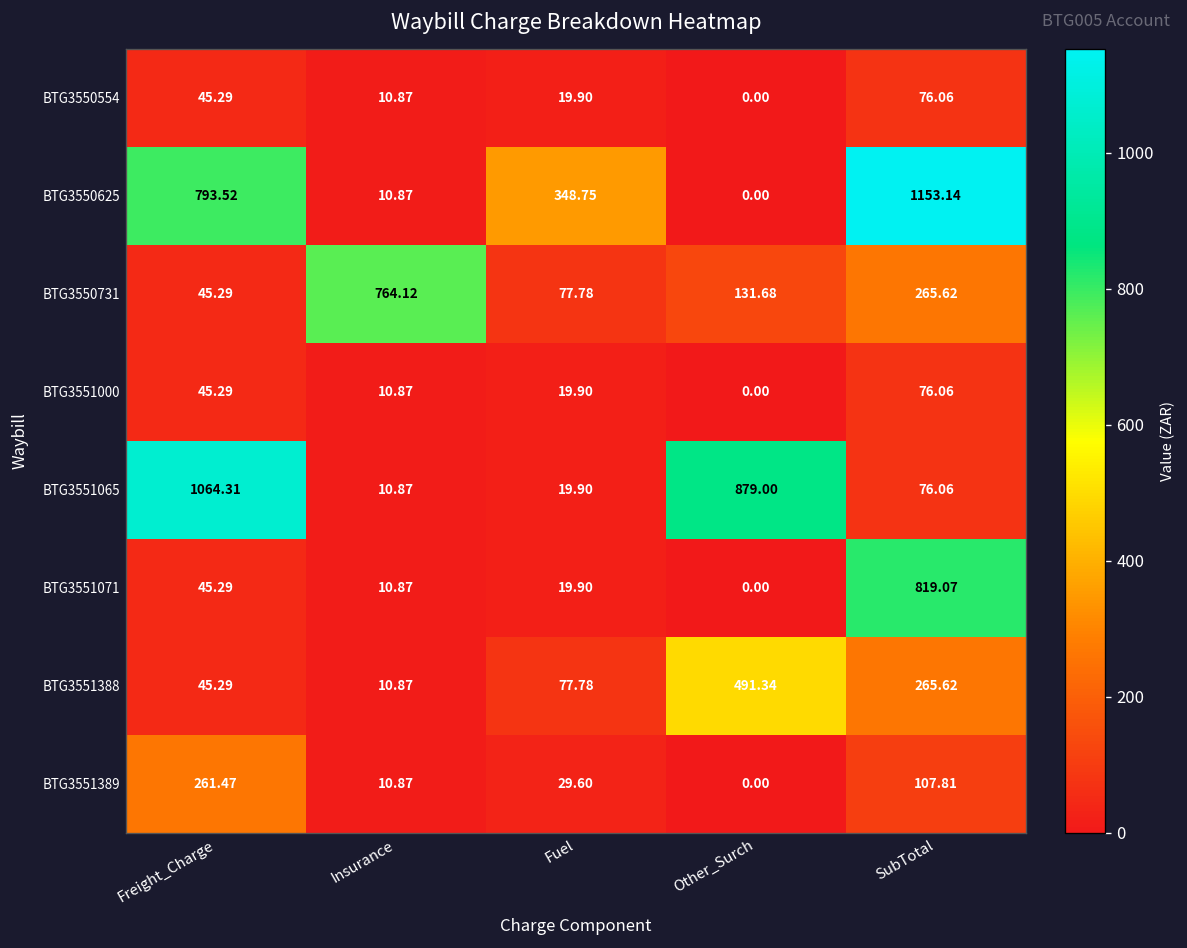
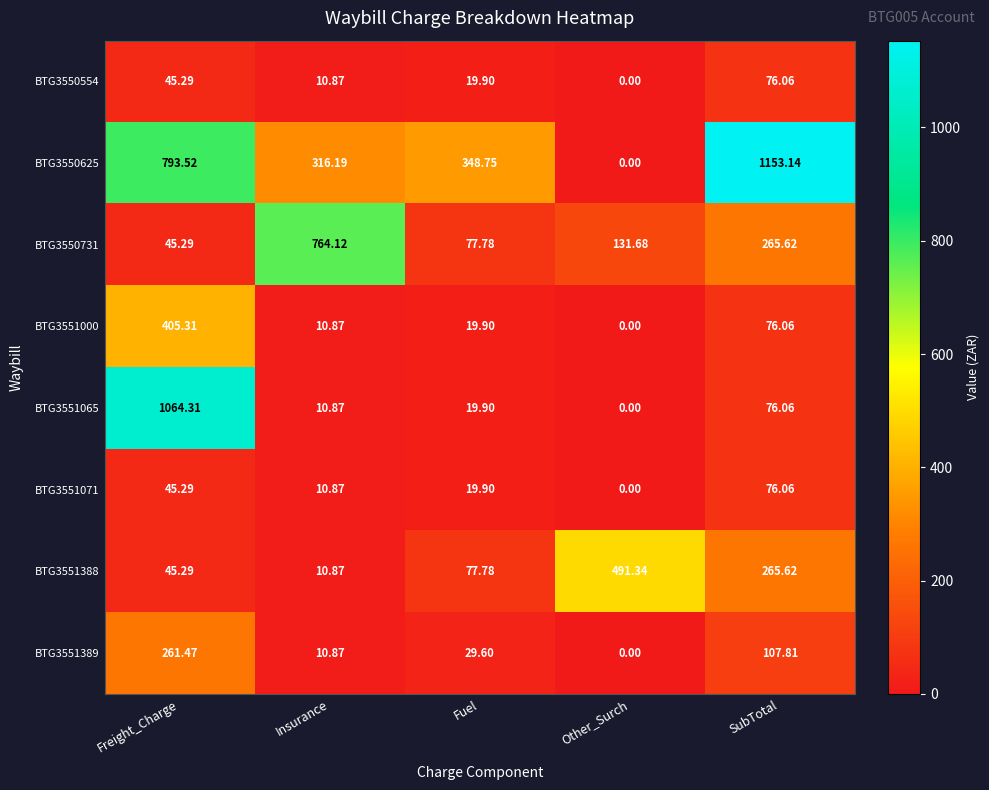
BTG3550625, Insurance: 10.87 -> 316.19
BTG3551000, Freight_Charge: 45.29 -> 405.31
BTG3551065, Other_Surch: 879.00 -> 0.00
BTG3551071, SubTotal: 819.07 -> 76.06
